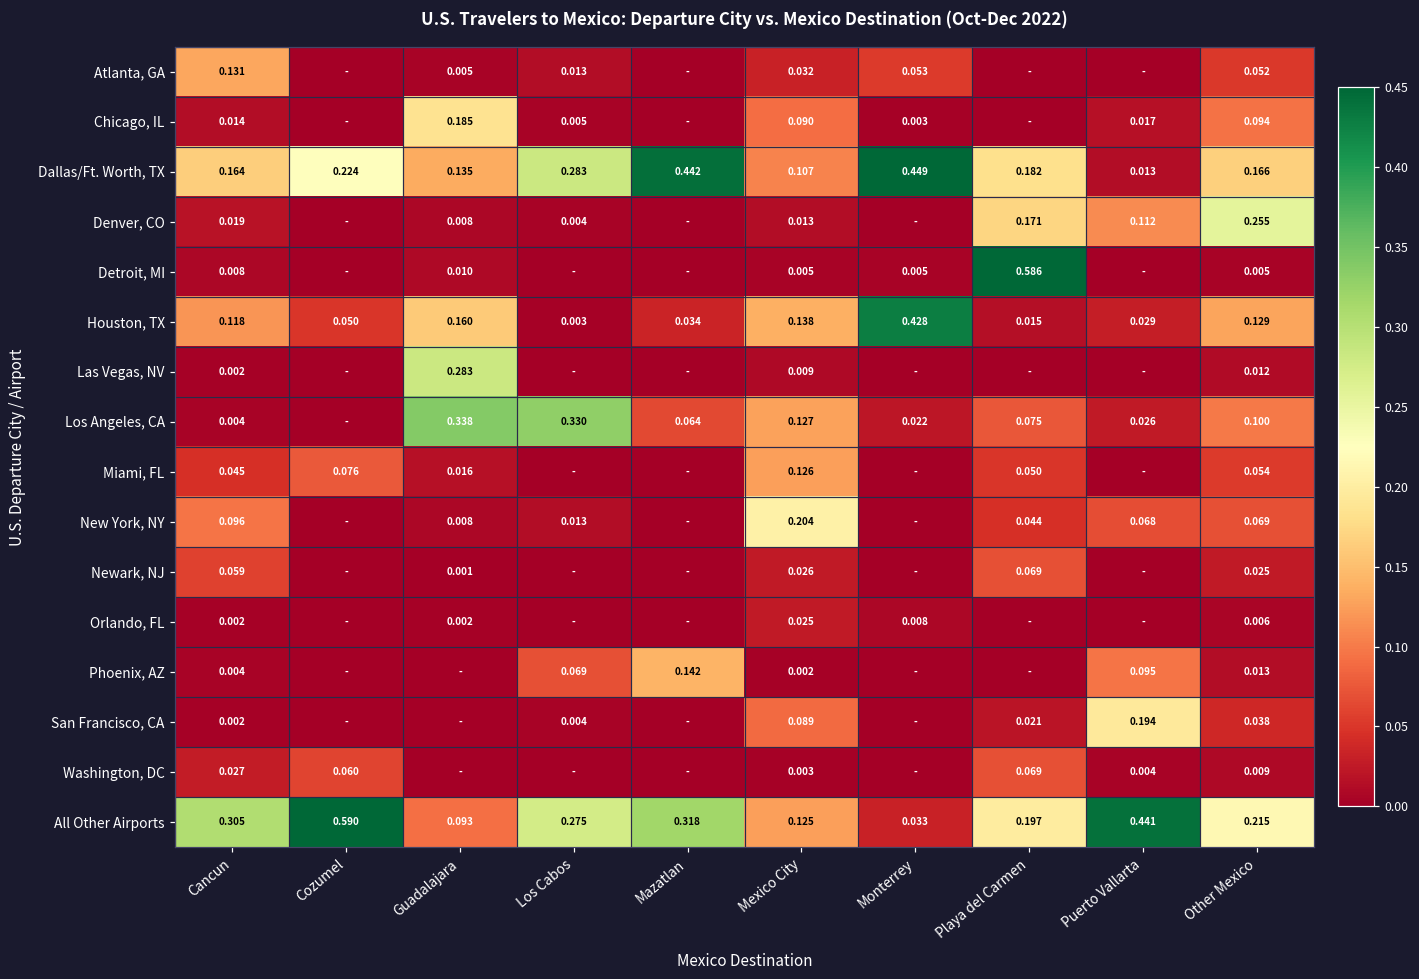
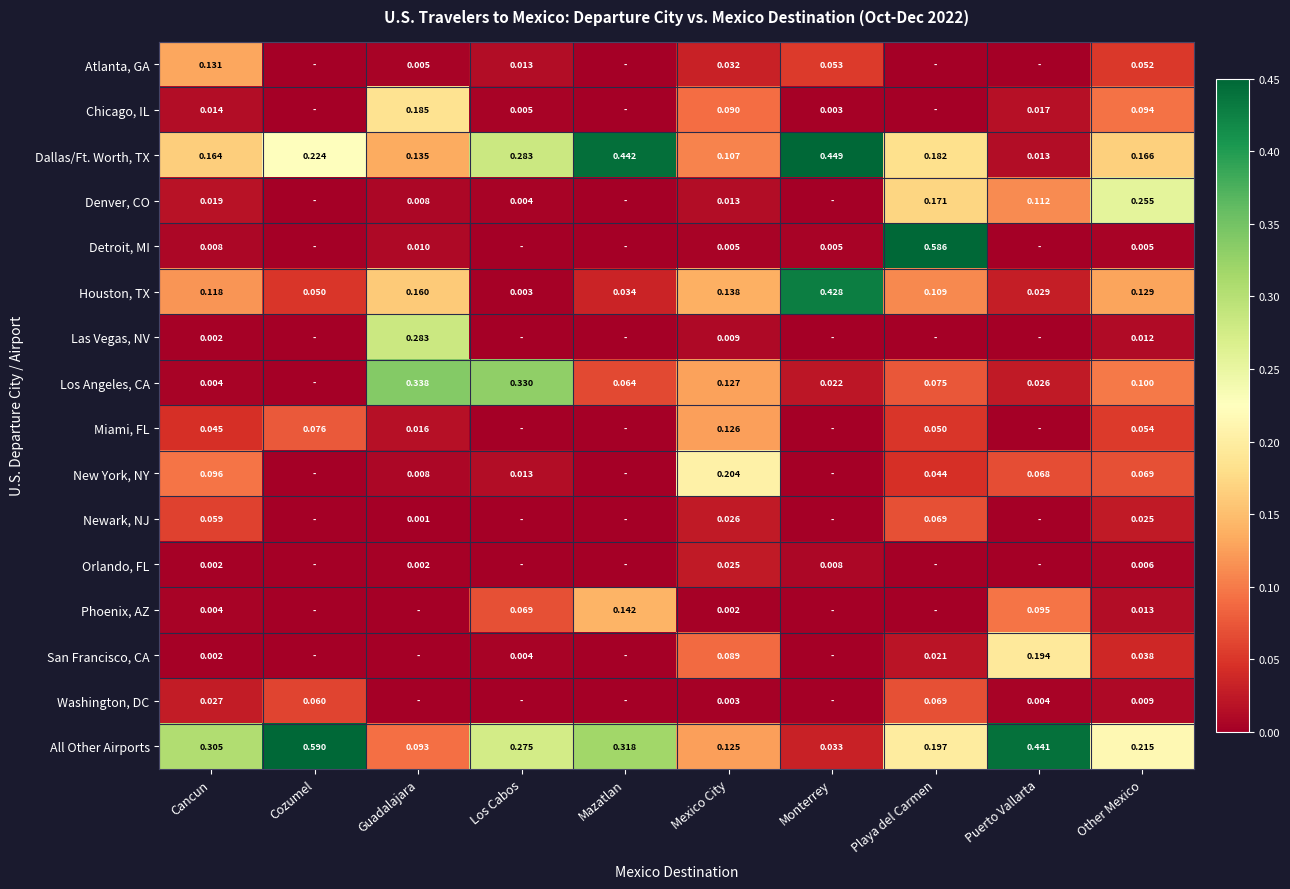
Houston, TX, Playa del Carmen: 0.015 -> 0.109
